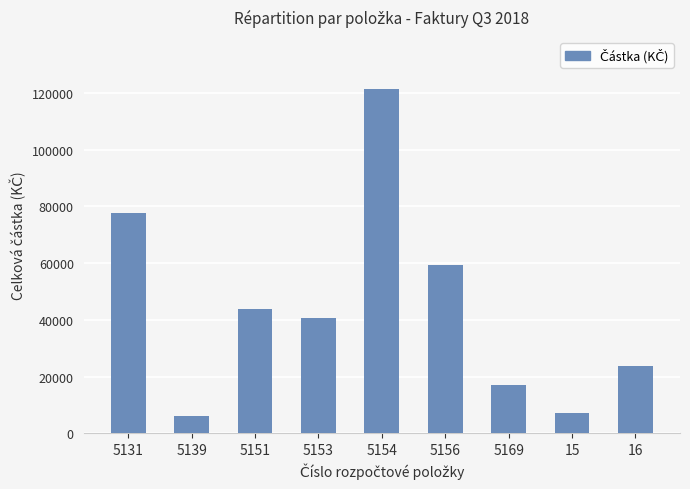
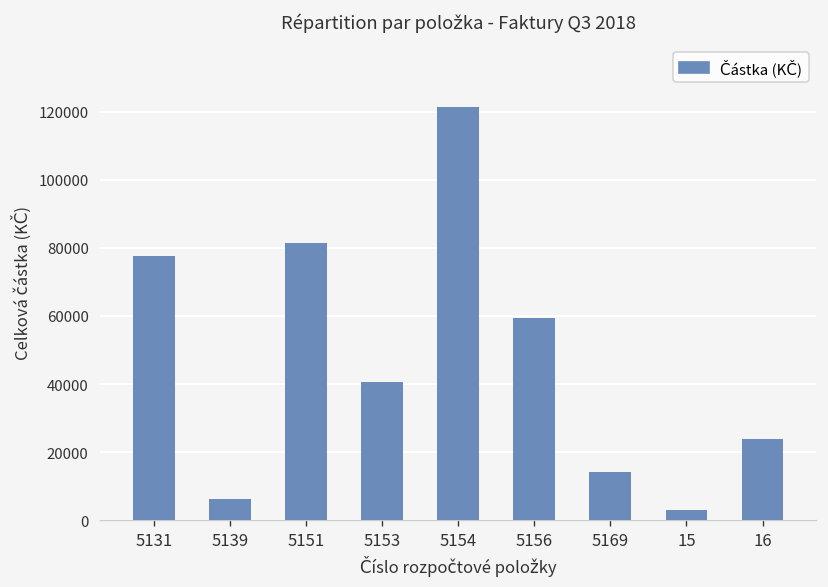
5151: 44000 -> 81000
5169: 17000 -> 14000
15: 7000 -> 3000
